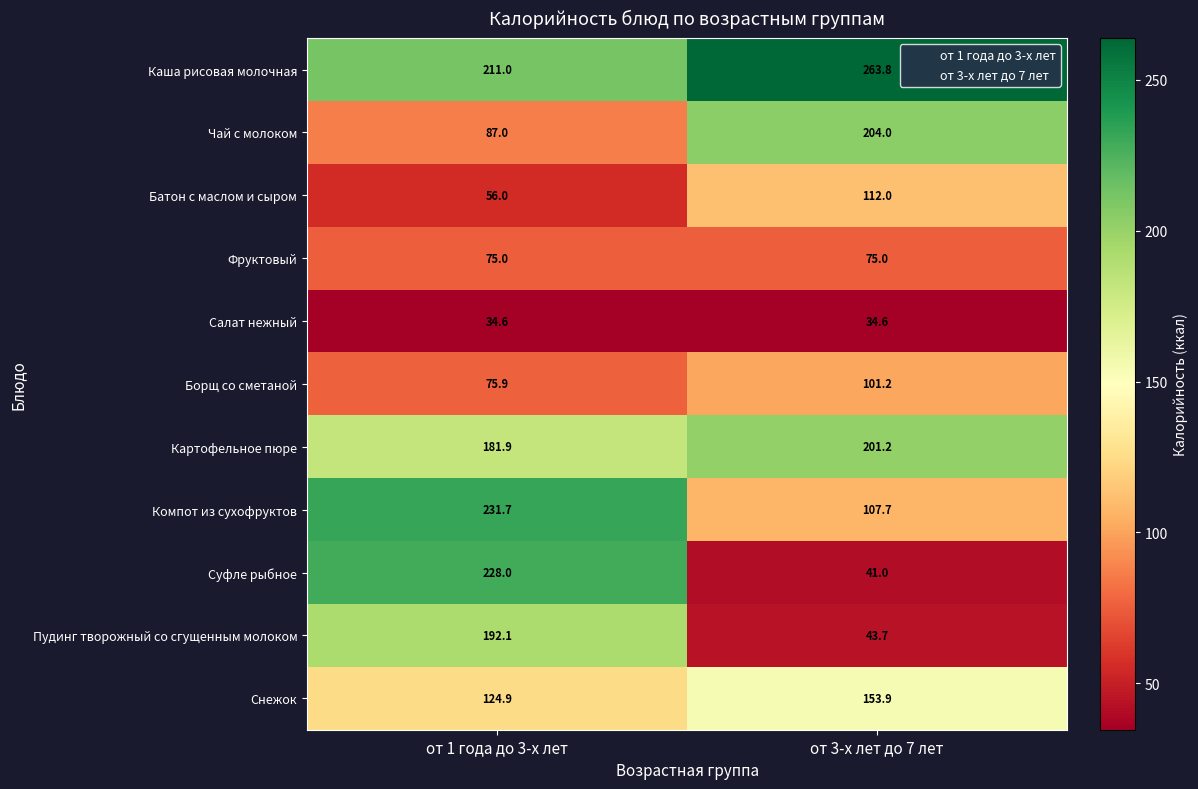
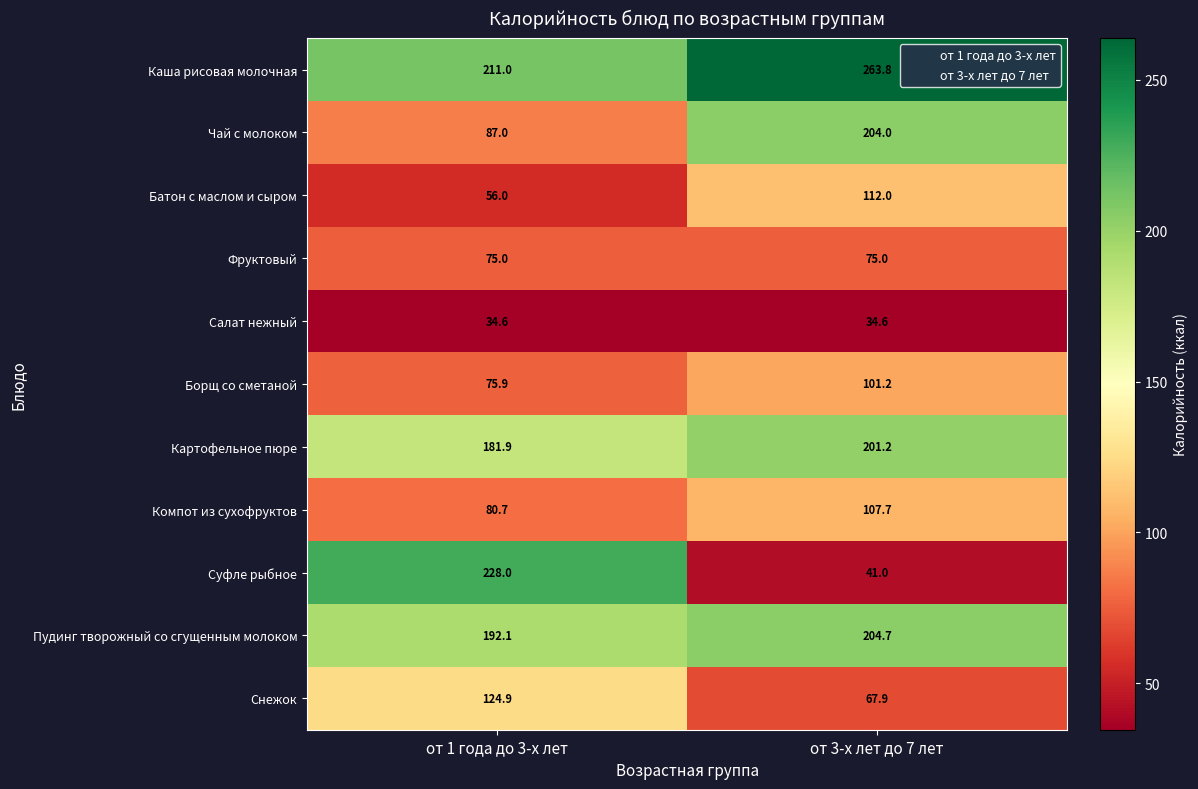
Компот из сухофруктов, от 1 года до 3-х лет: 231.7 -> 80.7
Пудинг творожный со сгущенным молоком, от 3-х лет до 7 лет: 43.7 -> 204.7
Снежок, от 3-х лет до 7 лет: 153.9 -> 67.9
